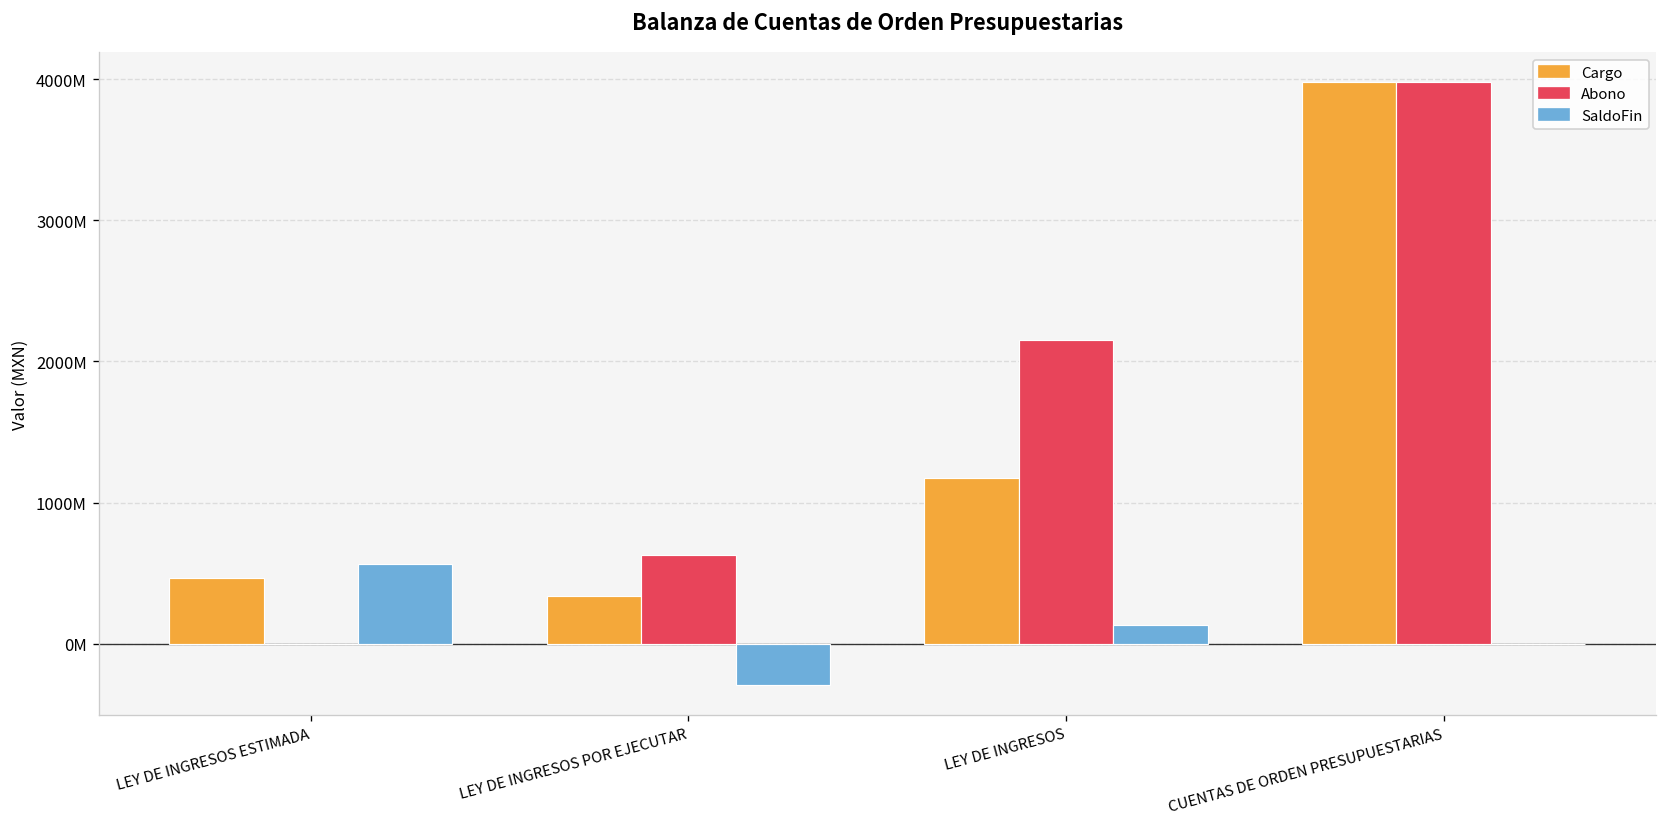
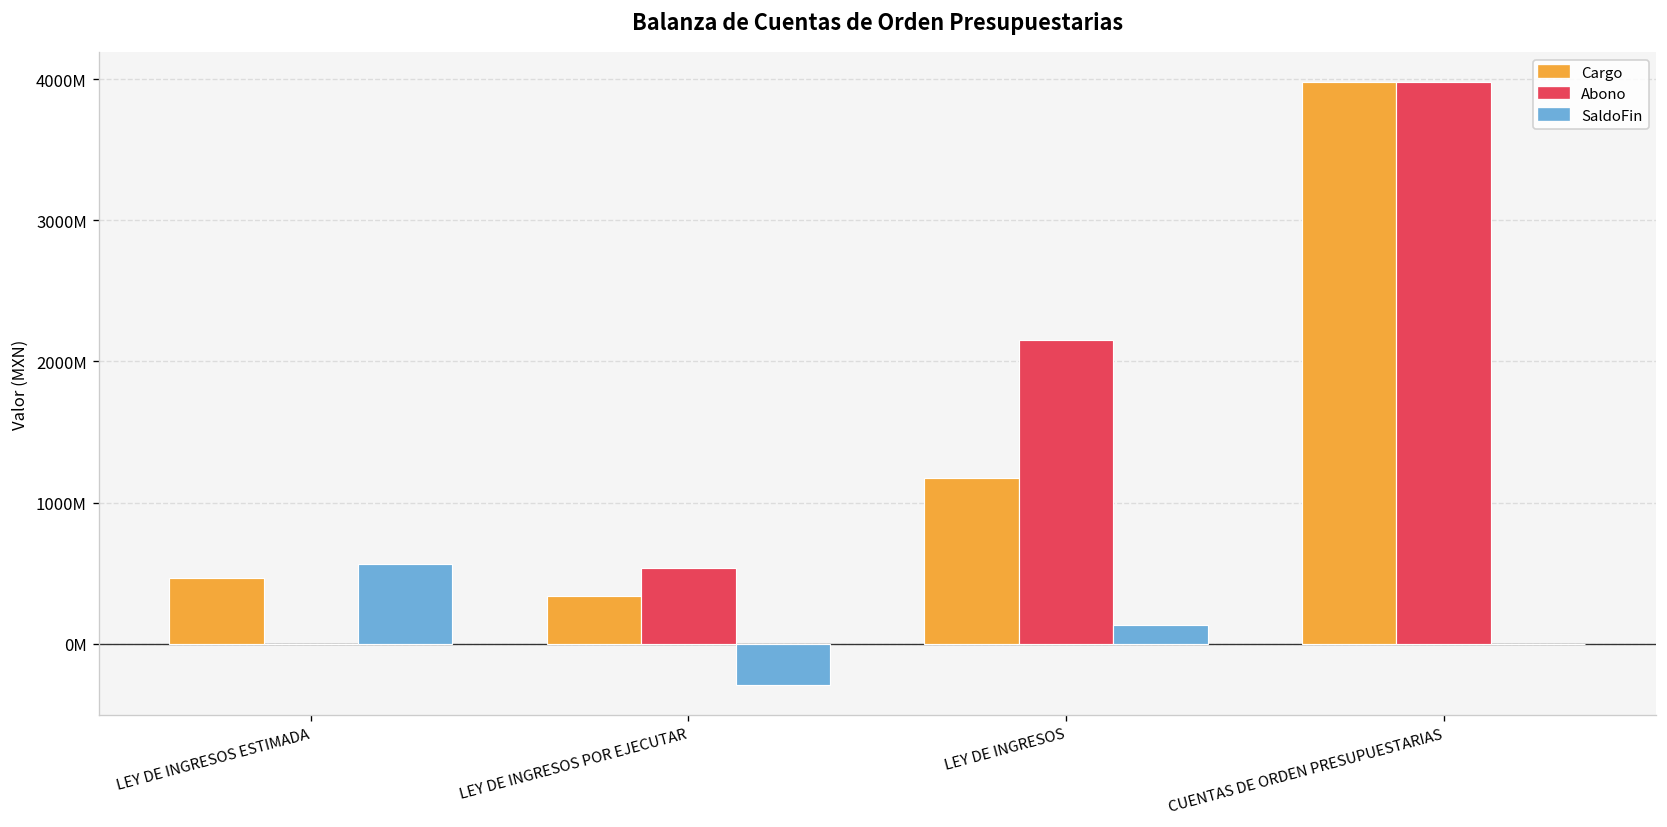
Abono, LEY DE INGRESOS POR EJECUTAR: 630000000 -> 540000000
